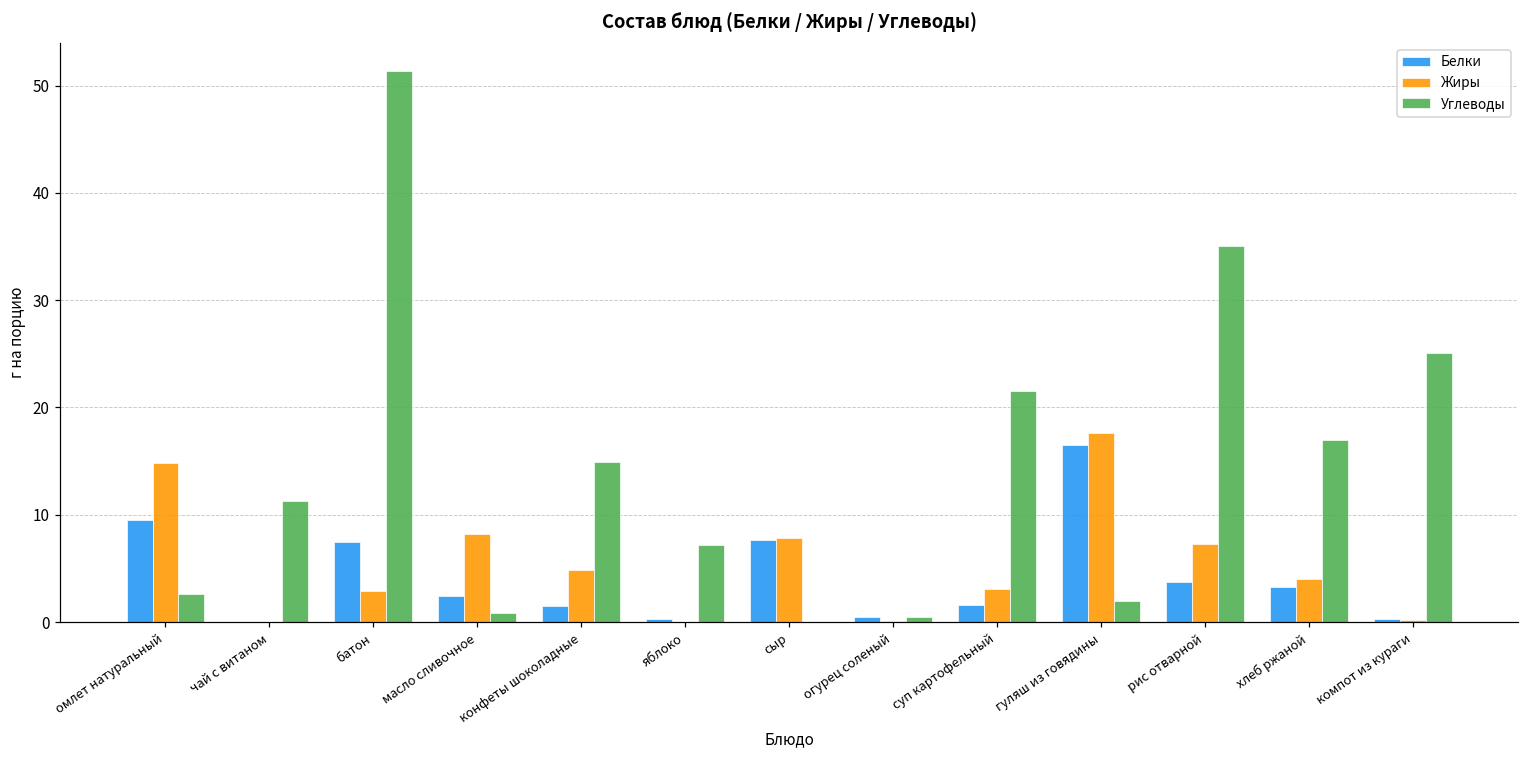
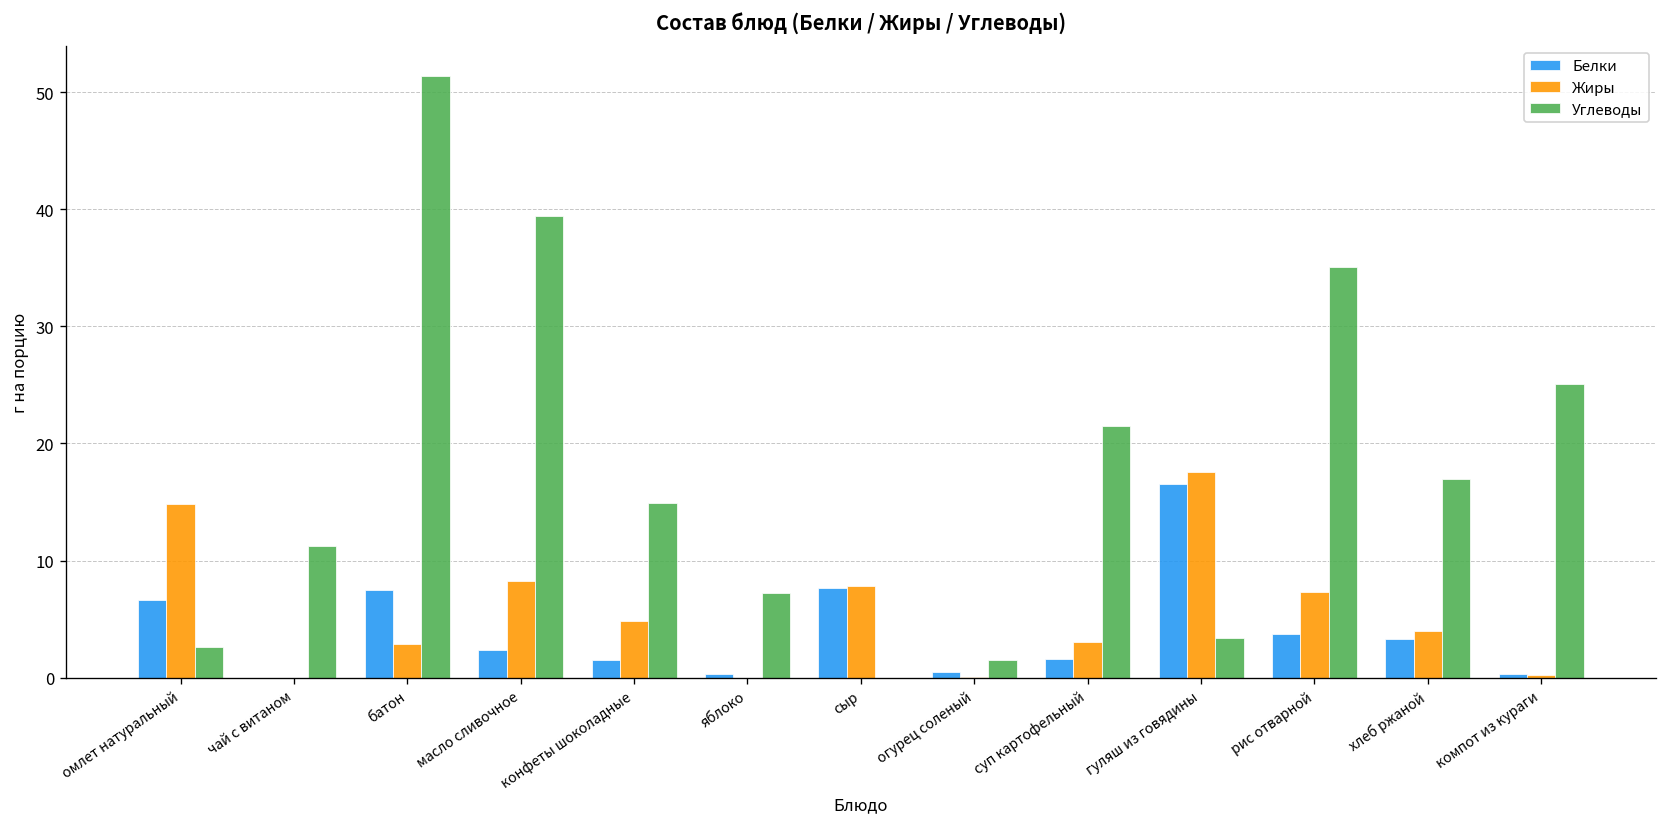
Белки, омлет натуральный: 10 -> 7
Углеводы, масло сливочное: 1 -> 39
Углеводы, огурец соленый: 1 -> 2
Углеводы, гуляш из говядины: 2 -> 3
